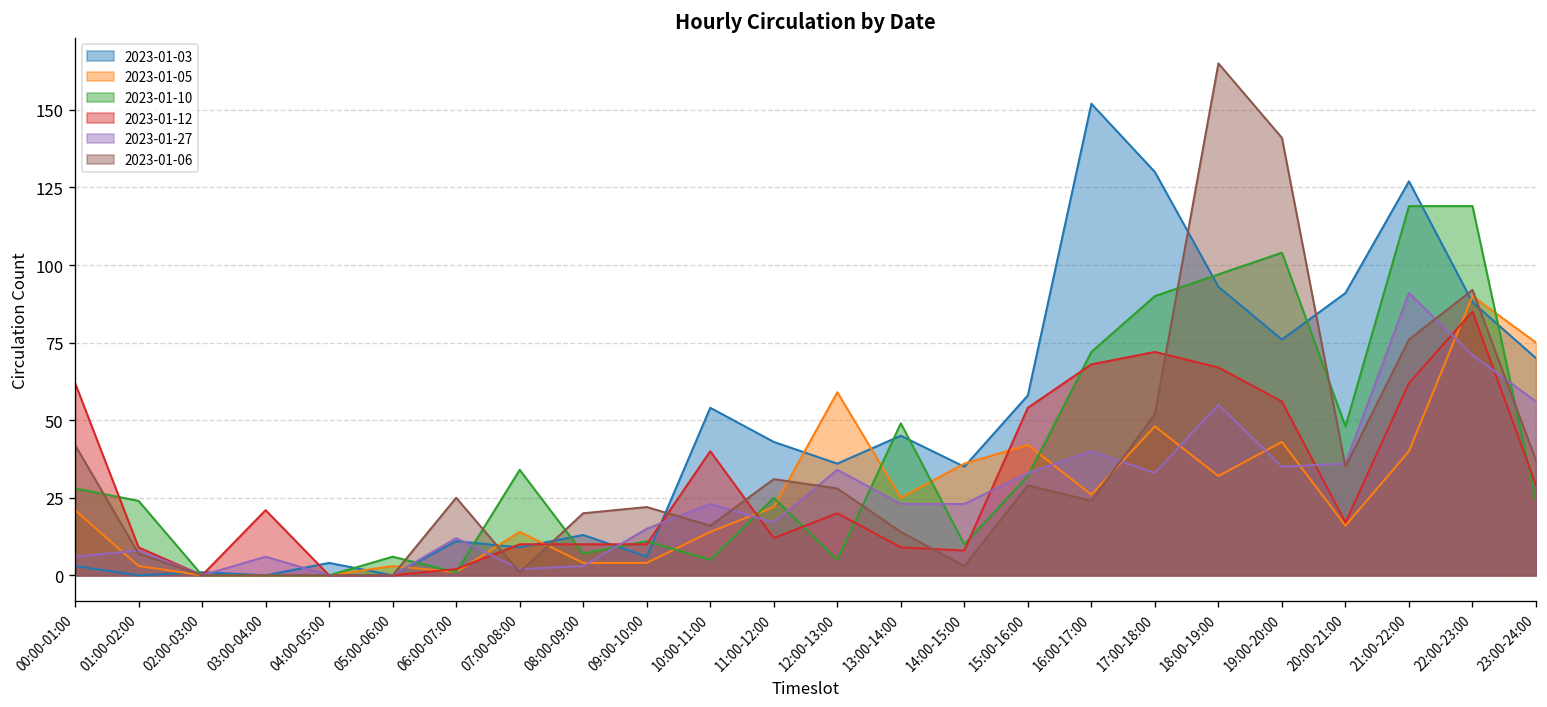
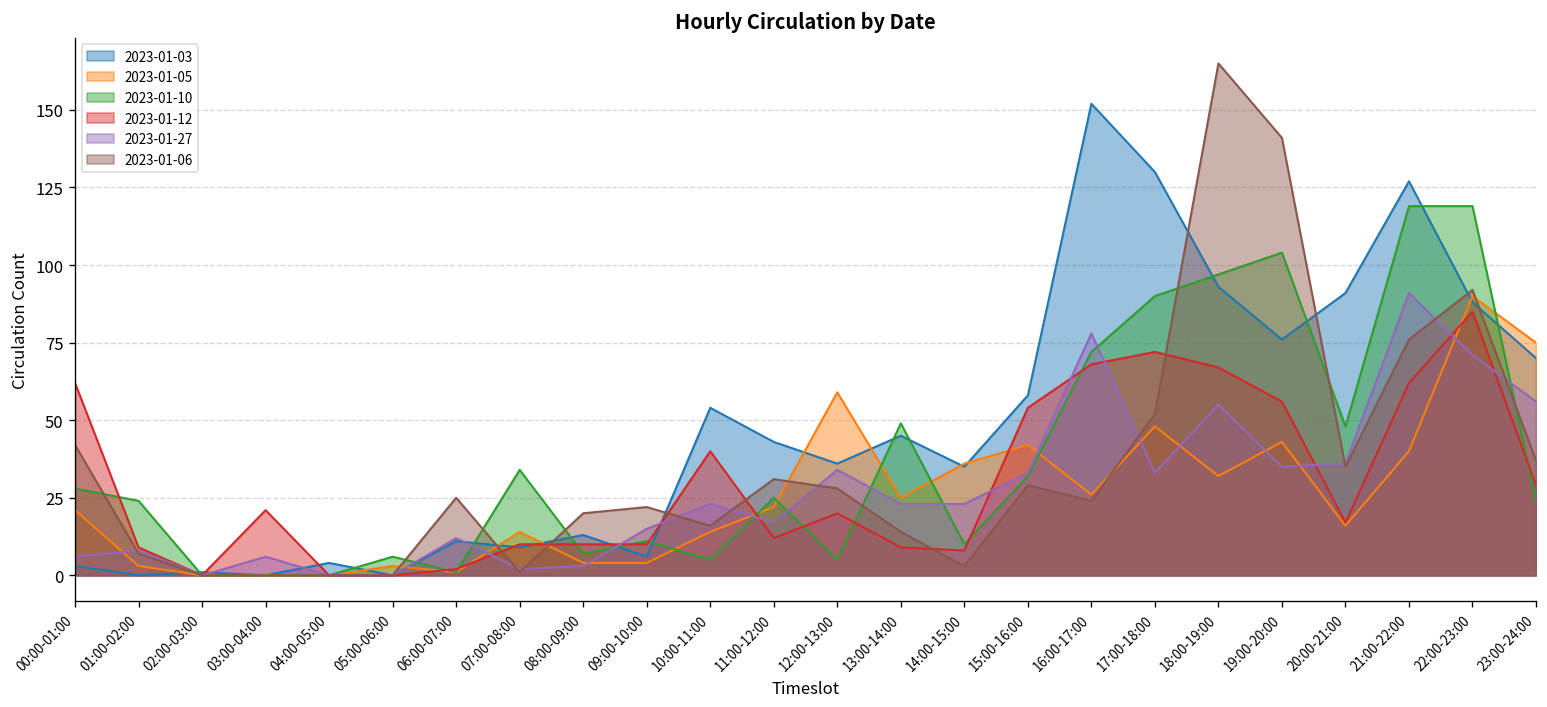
2023-01-27, 16:00-17:00: 40 -> 78
